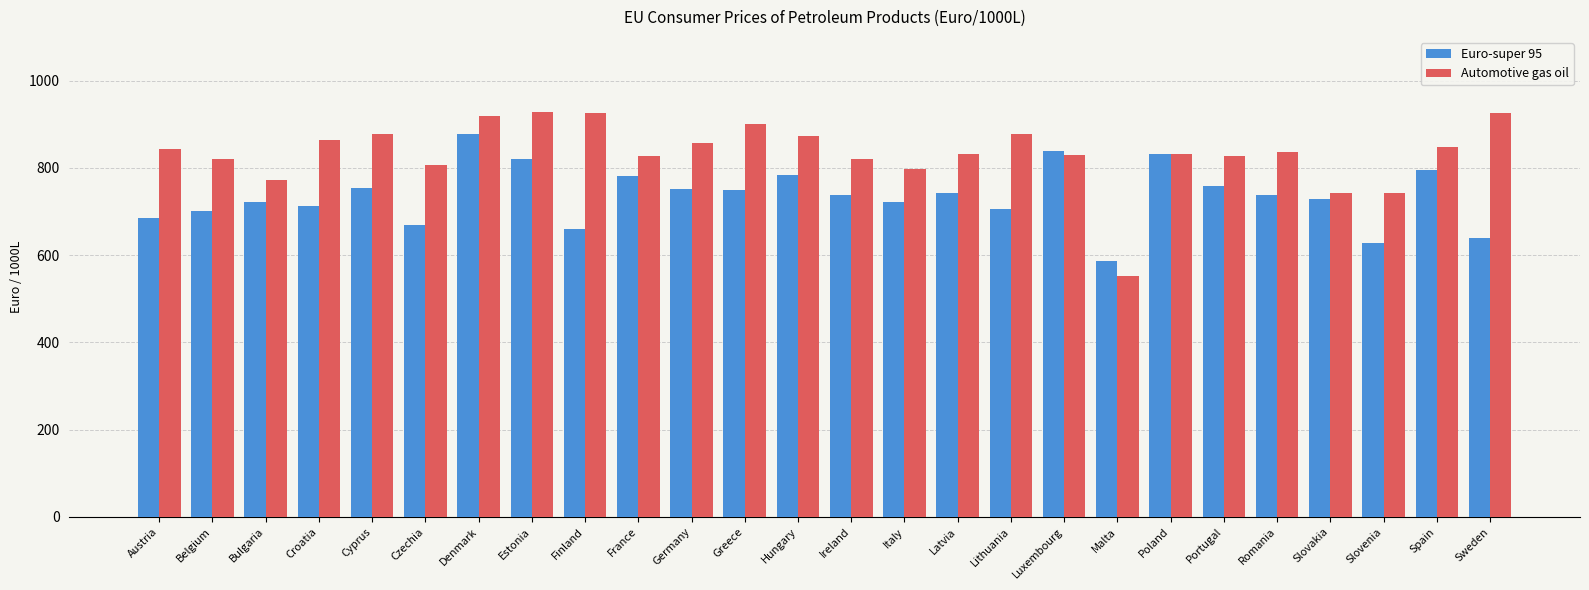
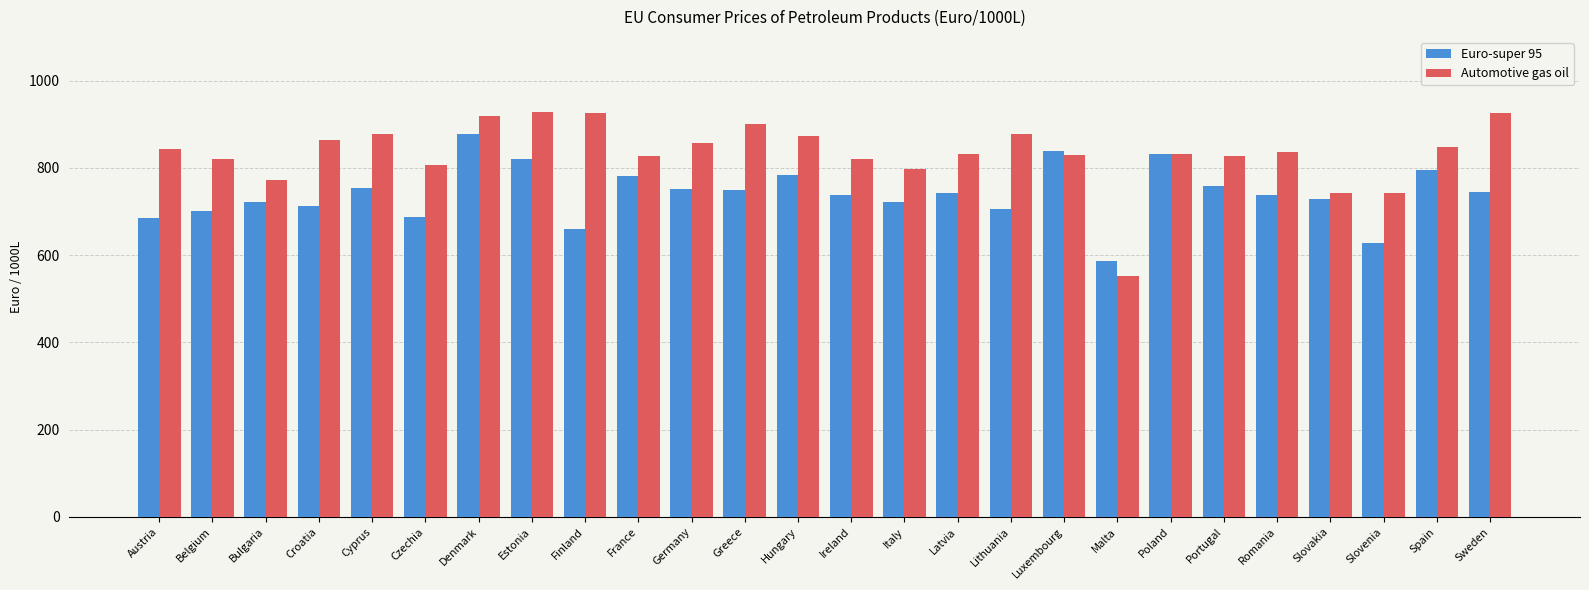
Euro-super 95, Czechia: 670 -> 690
Euro-super 95, Sweden: 640 -> 740
